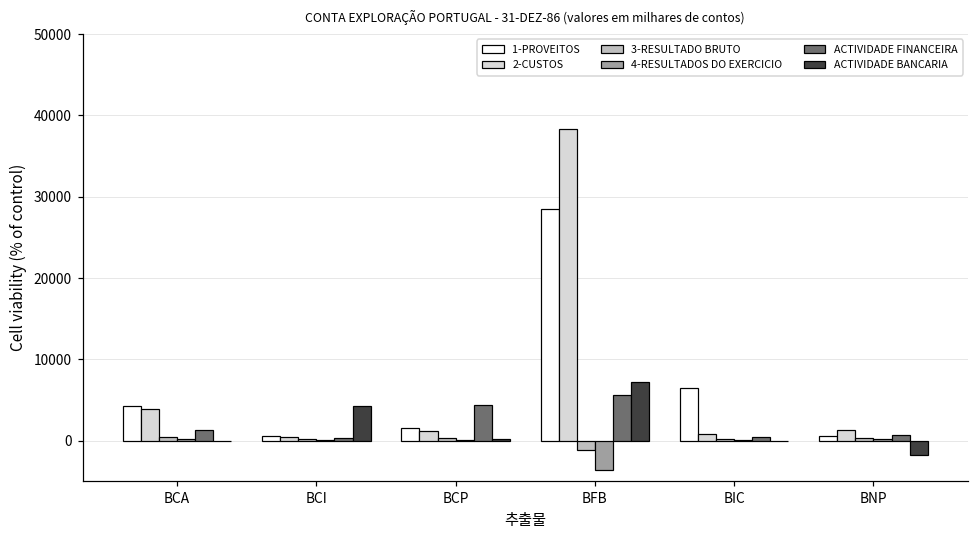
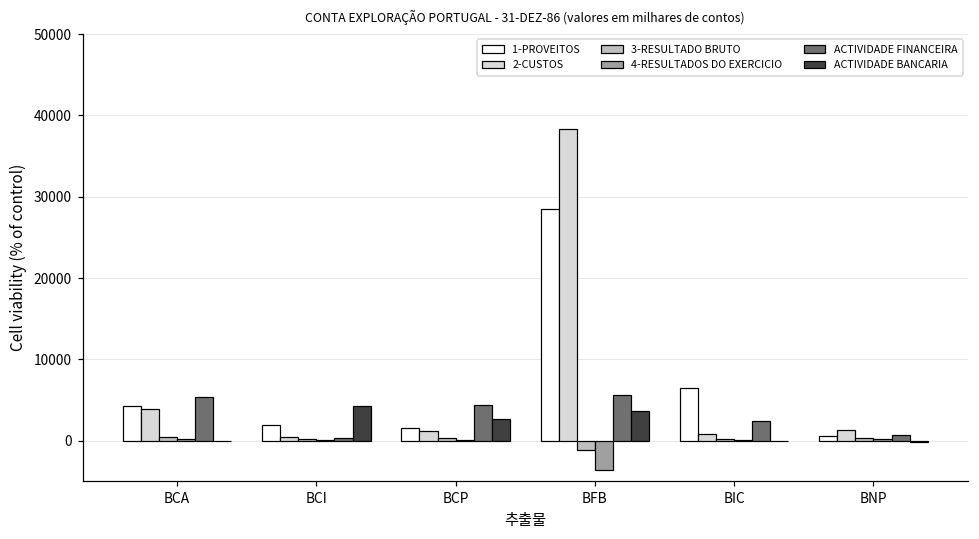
ACTIVIDADE FINANCEIRA, BCA: 1000 -> 5000
1-PROVEITOS, BCI: 1000 -> 2000
ACTIVIDADE BANCARIA, BCP: 0 -> 3000
ACTIVIDADE BANCARIA, BFB: 7000 -> 4000
ACTIVIDADE FINANCEIRA, BIC: 0 -> 2000
ACTIVIDADE BANCARIA, BNP: -2000 -> 0
